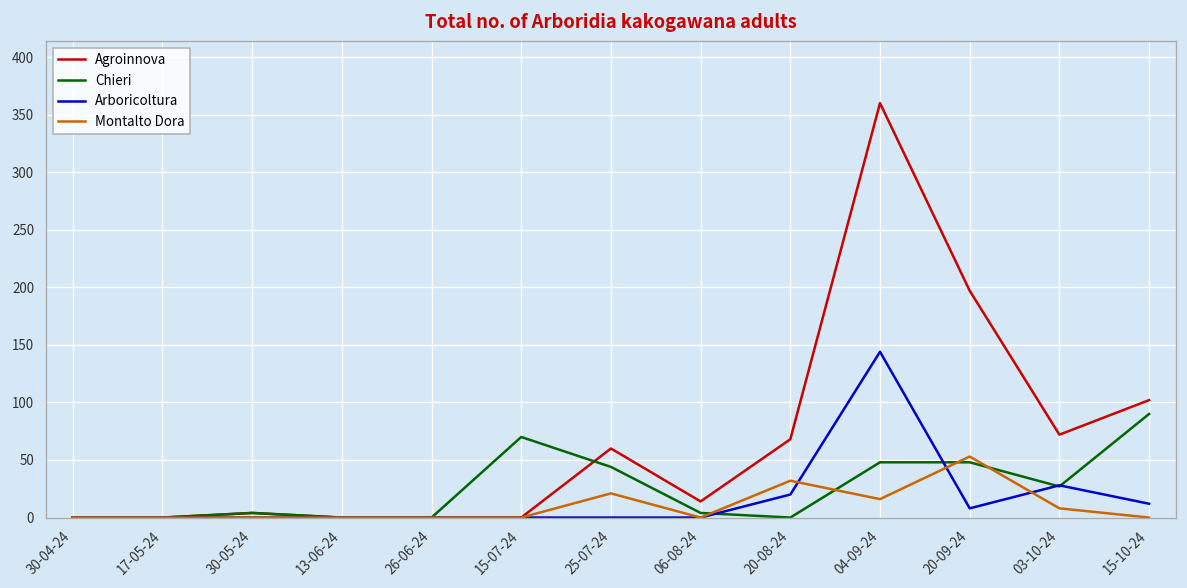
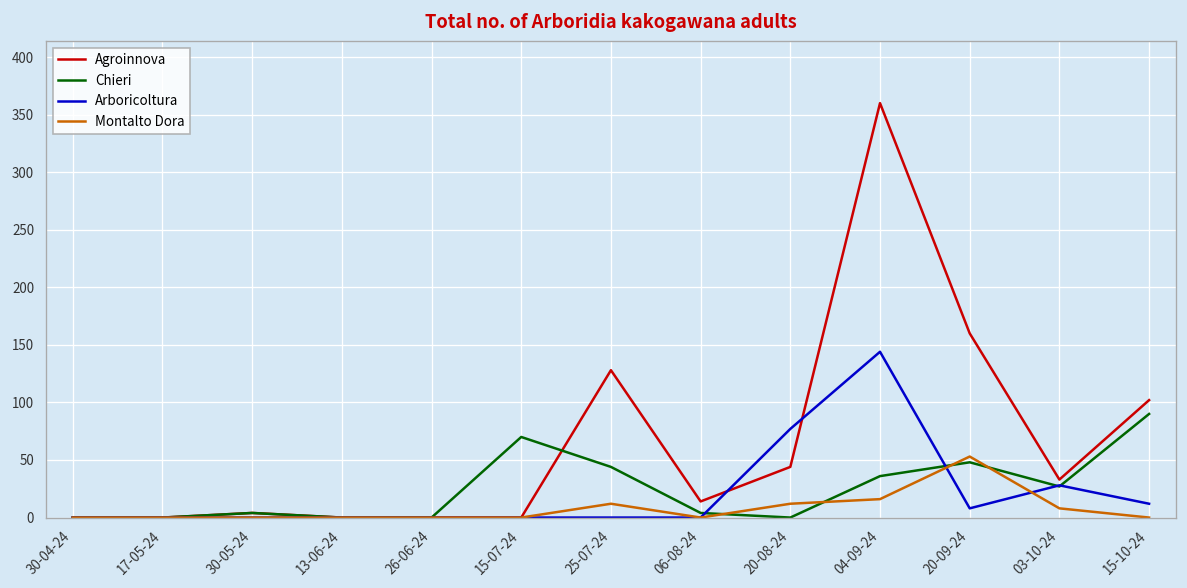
Agroinnova, 25-07-24: 60 -> 130
Montalto Dora, 25-07-24: 20 -> 10
Agroinnova, 20-08-24: 70 -> 40
Arboricoltura, 20-08-24: 20 -> 80
Montalto Dora, 20-08-24: 30 -> 10
Chieri, 04-09-24: 50 -> 40
Agroinnova, 20-09-24: 200 -> 160
Agroinnova, 03-10-24: 70 -> 30
